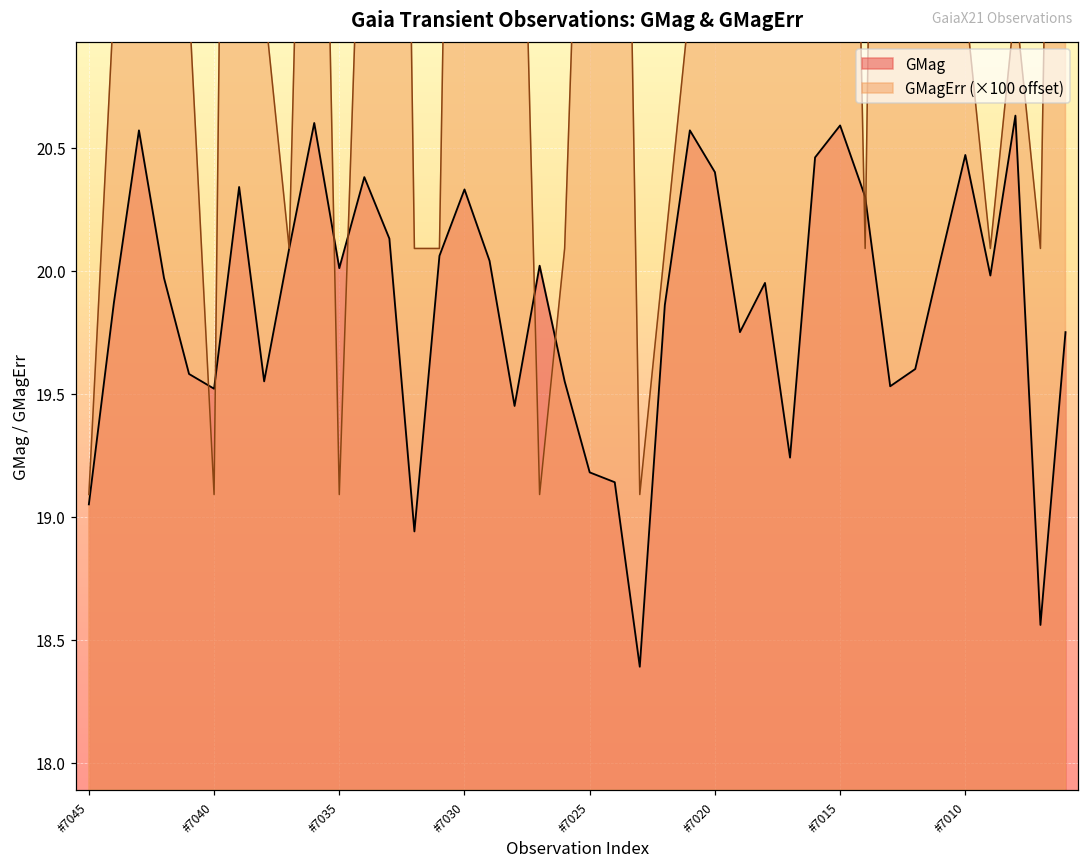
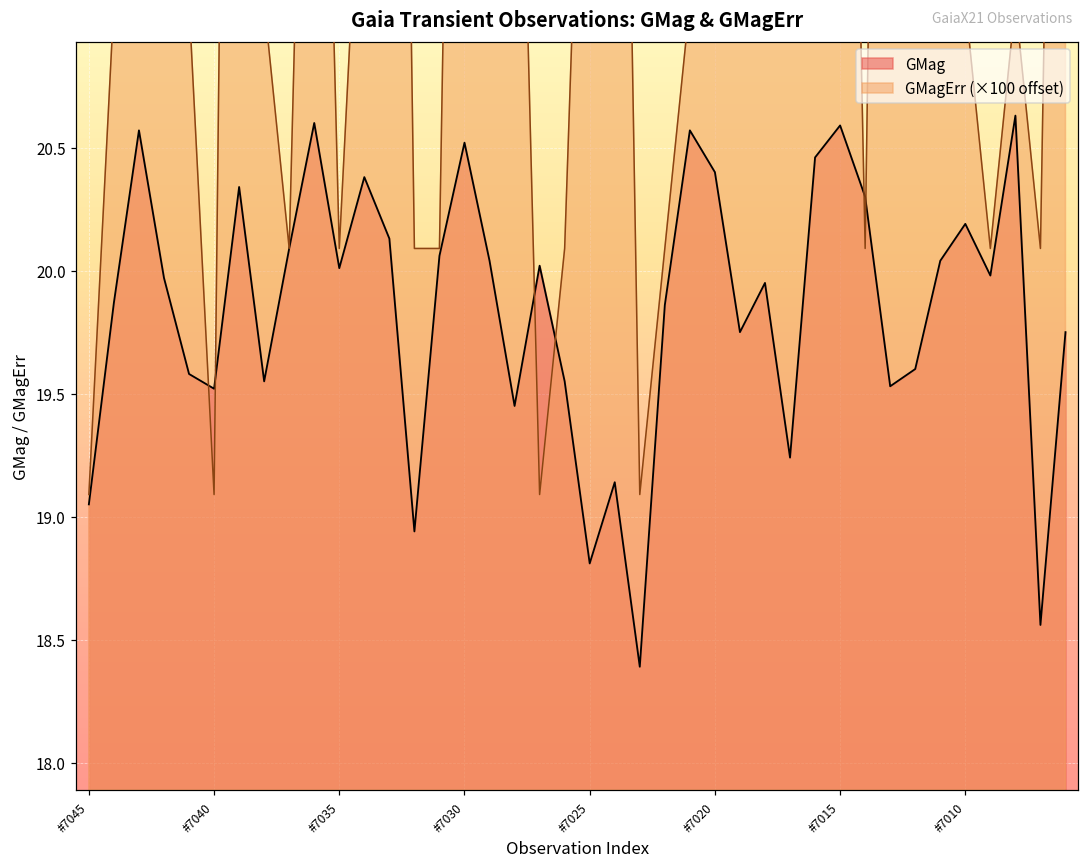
GMagErr (×100 offset), #7035: 19.09 -> 20.09
GMag, #7030: 20.33 -> 20.52
GMag, #7025: 19.18 -> 18.81
GMag, #7010: 20.47 -> 20.19
